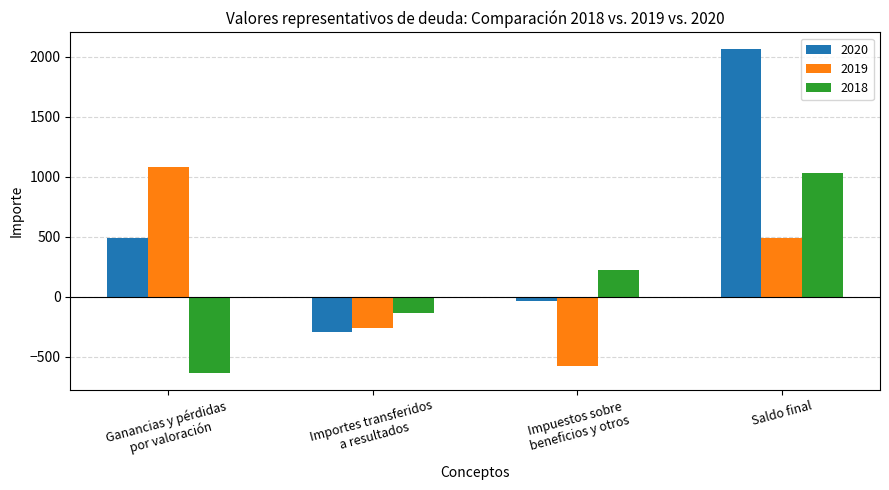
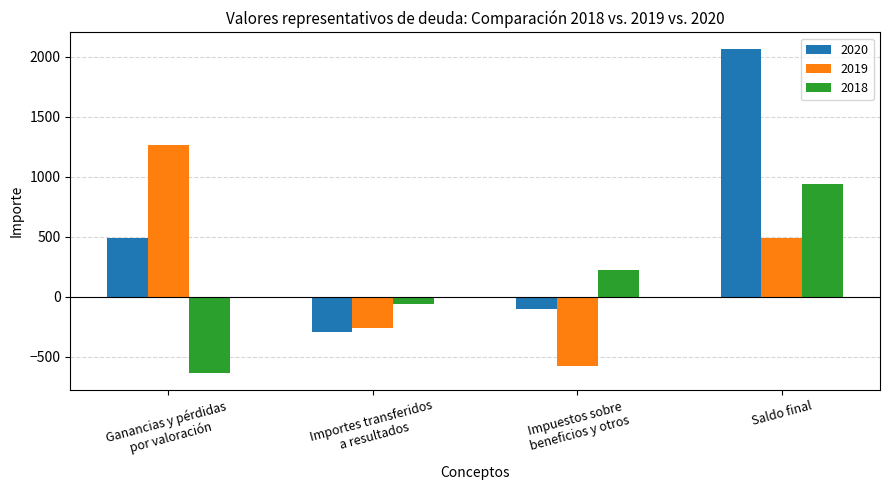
2019, Ganancias y pérdidas por valoración: 1080 -> 1270
2018, Importes transferidos a resultados: -140 -> -60
2020, Impuestos sobre beneficios y otros: -40 -> -110
2018, Saldo final: 1030 -> 940
